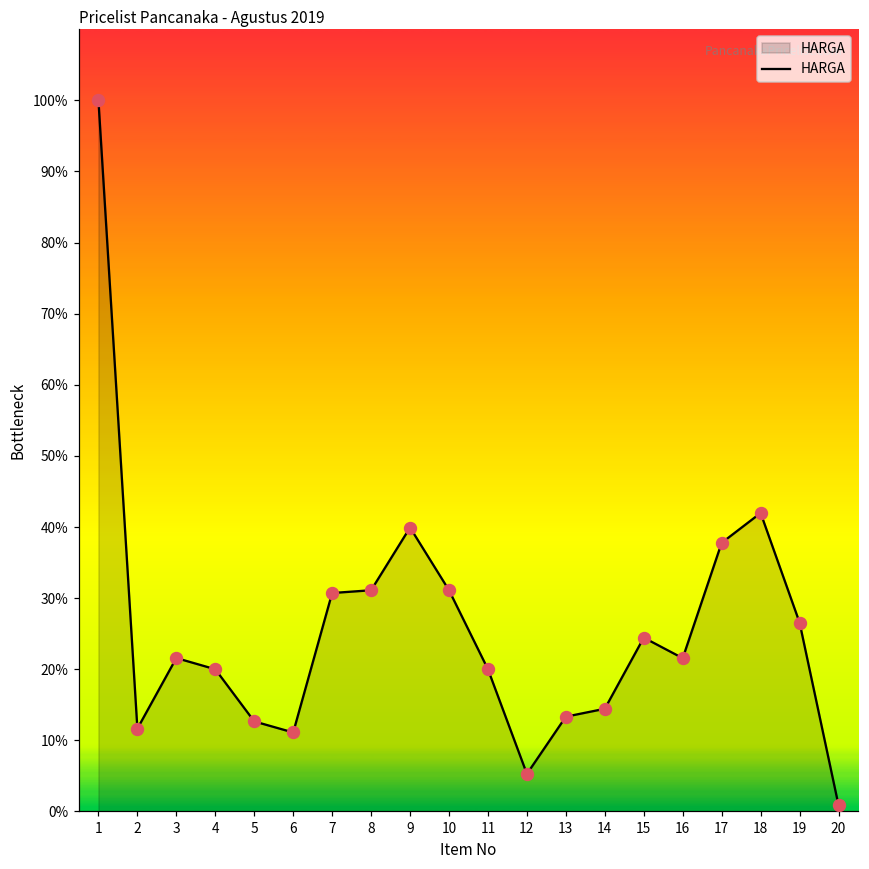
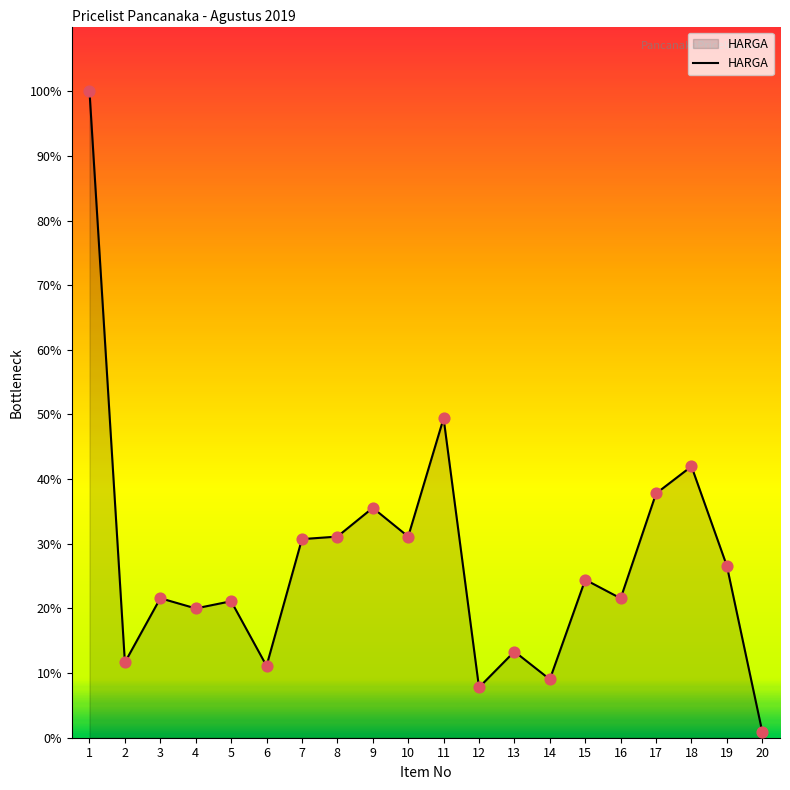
5: 13% -> 21%
9: 40% -> 36%
11: 20% -> 49%
12: 5% -> 8%
14: 14% -> 9%
